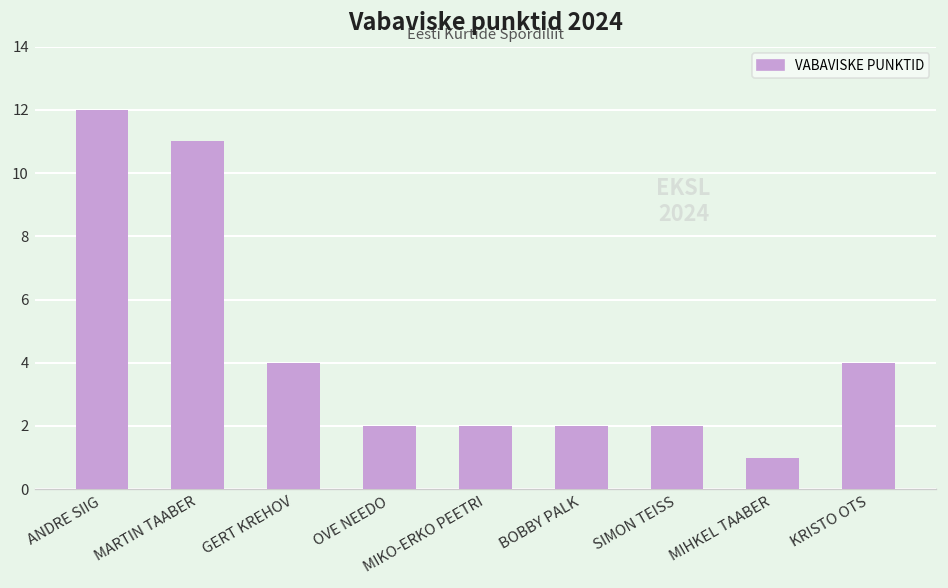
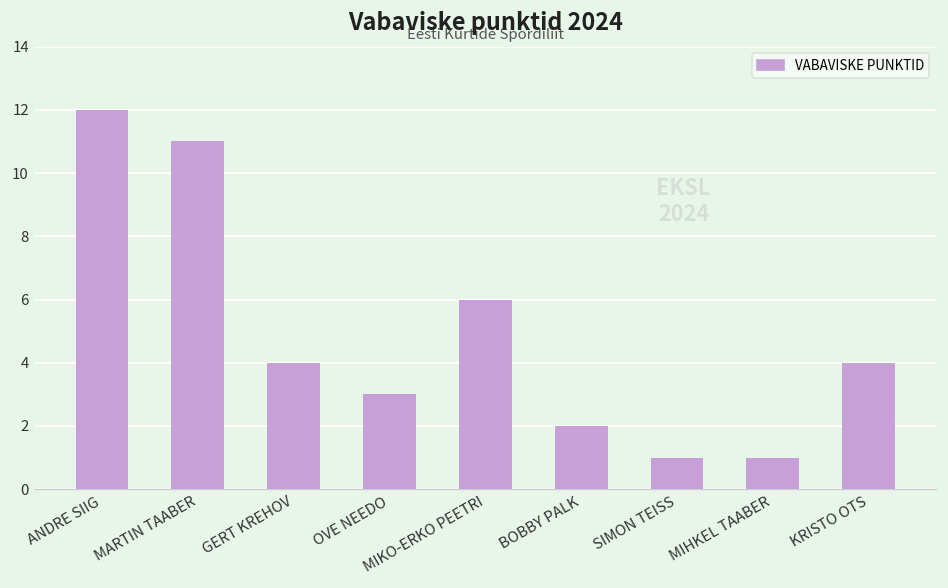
OVE NEEDO: 2 -> 3
MIKO-ERKO PEETRI: 2 -> 6
SIMON TEISS: 2 -> 1
